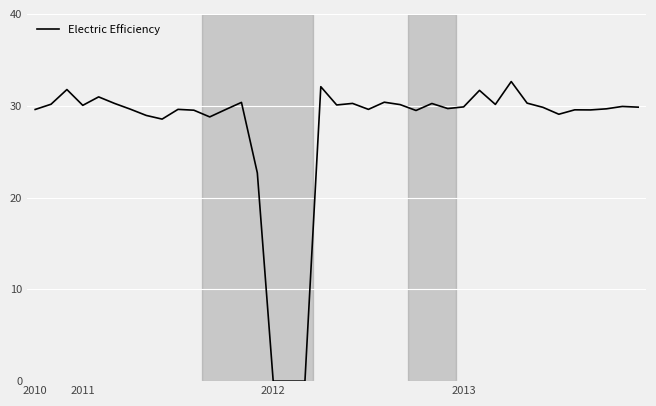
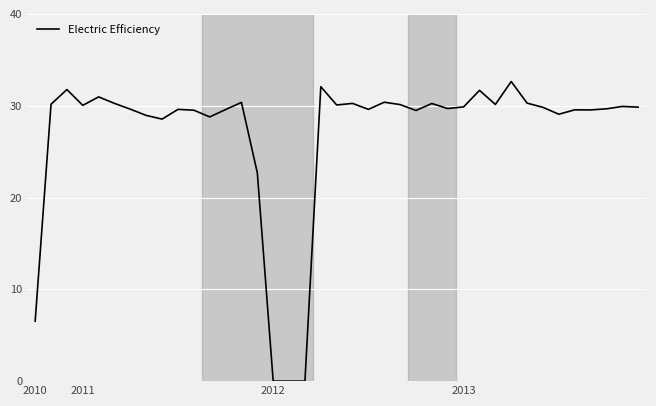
2010: 30 -> 7
